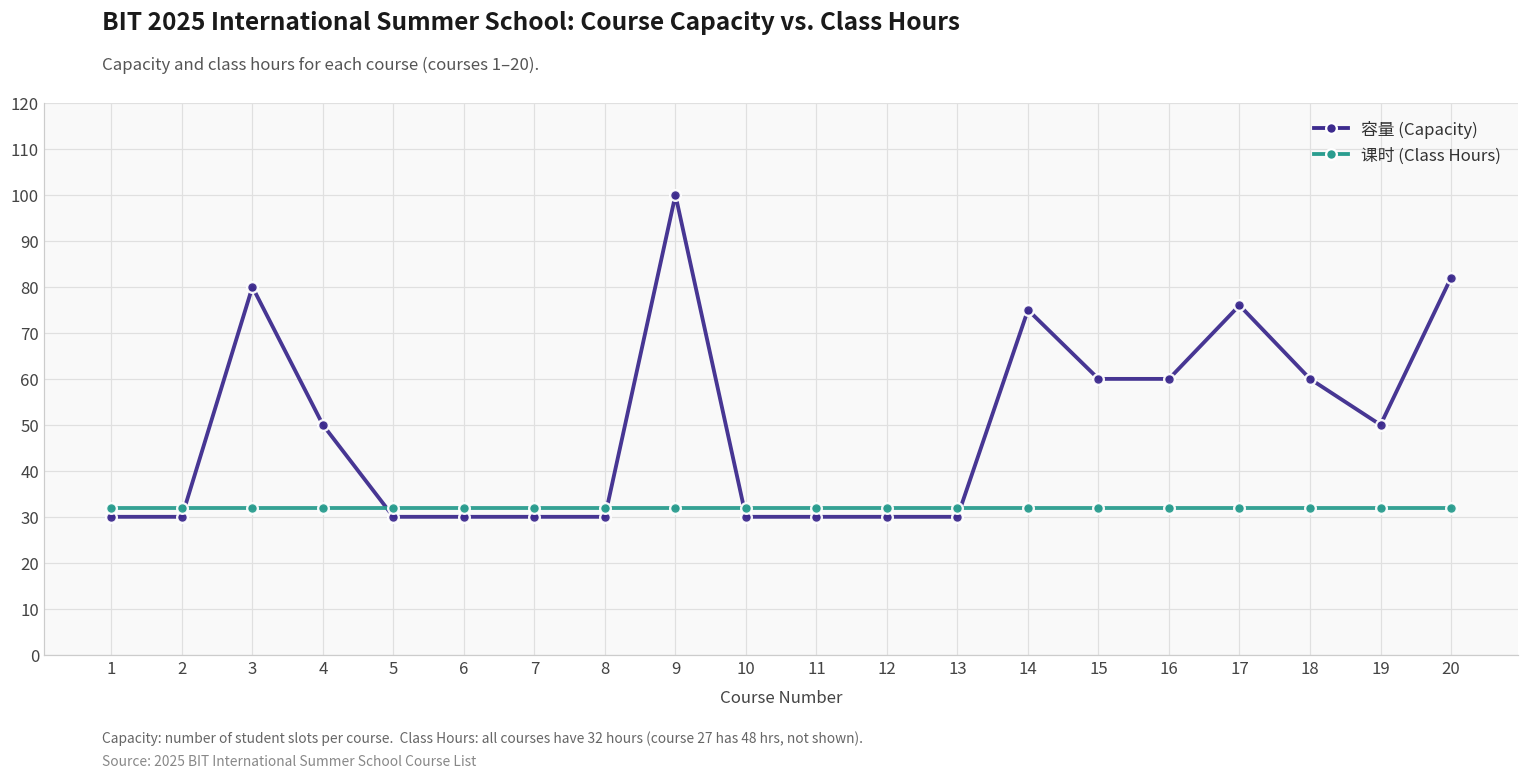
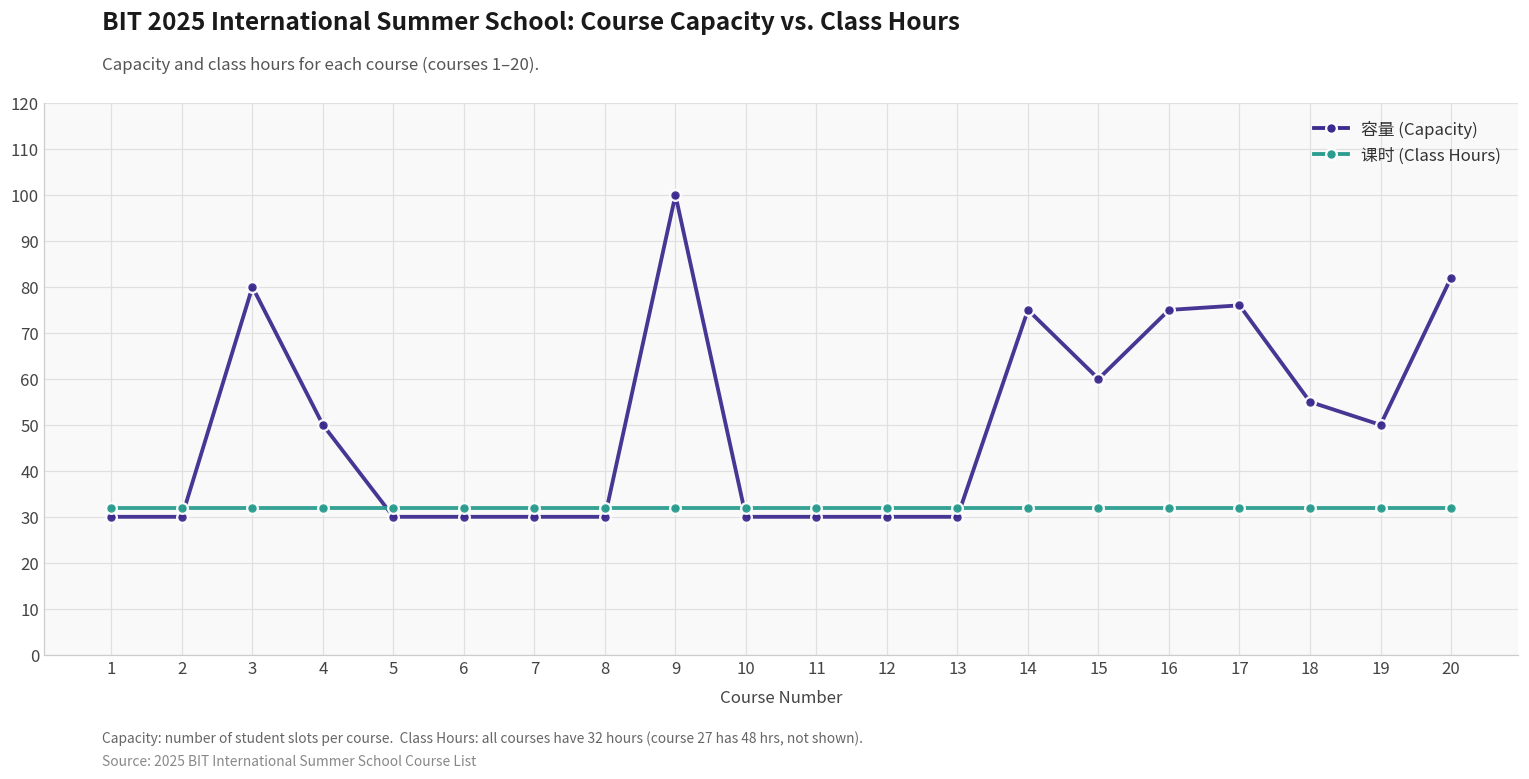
容量 (Capacity), 16: 60 -> 75
容量 (Capacity), 18: 60 -> 55
